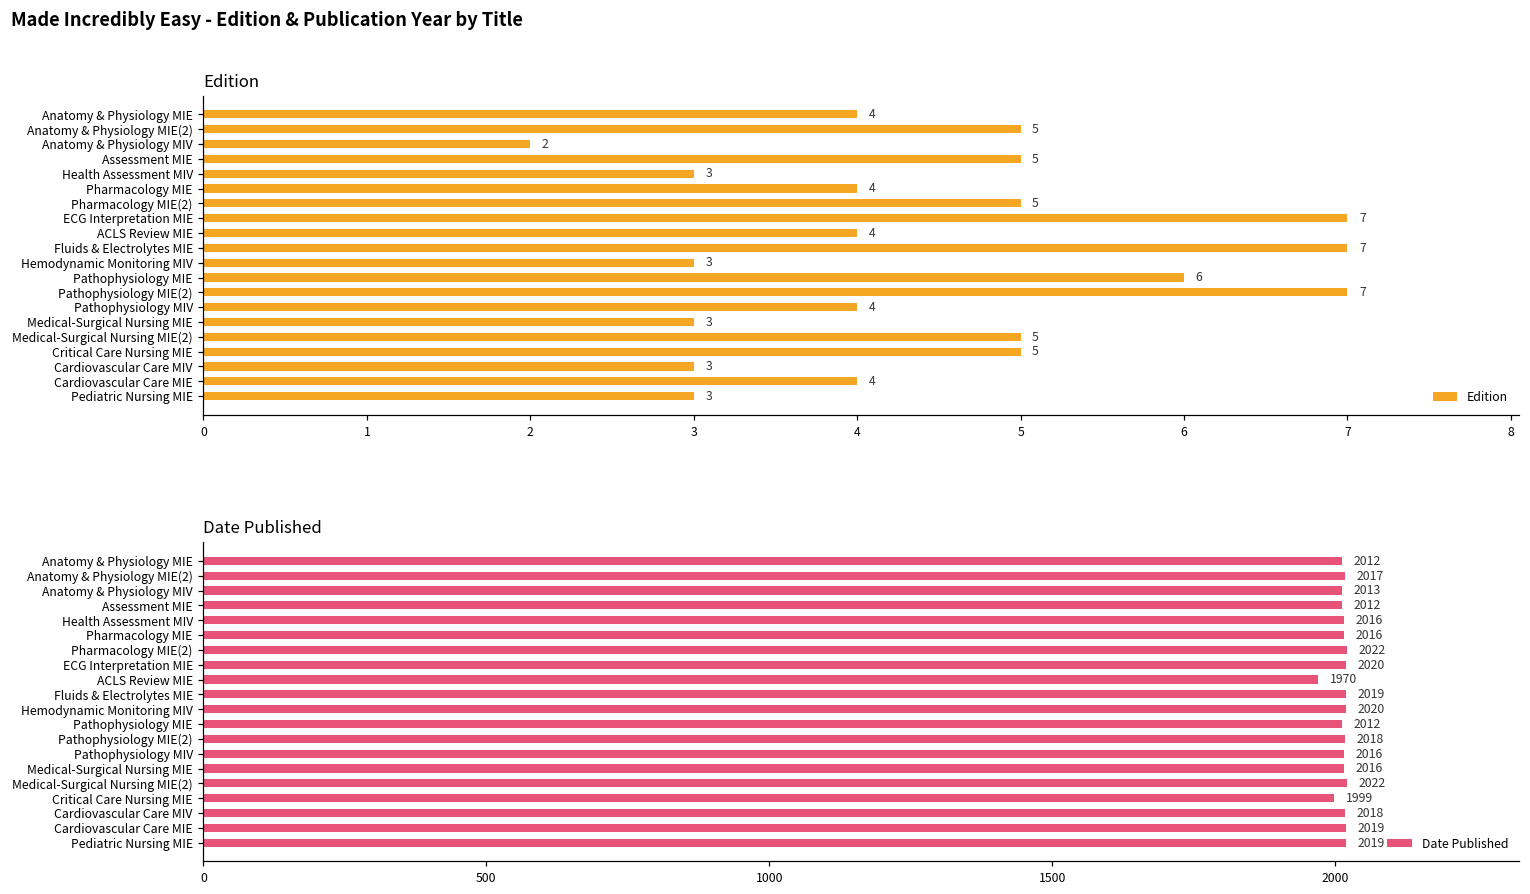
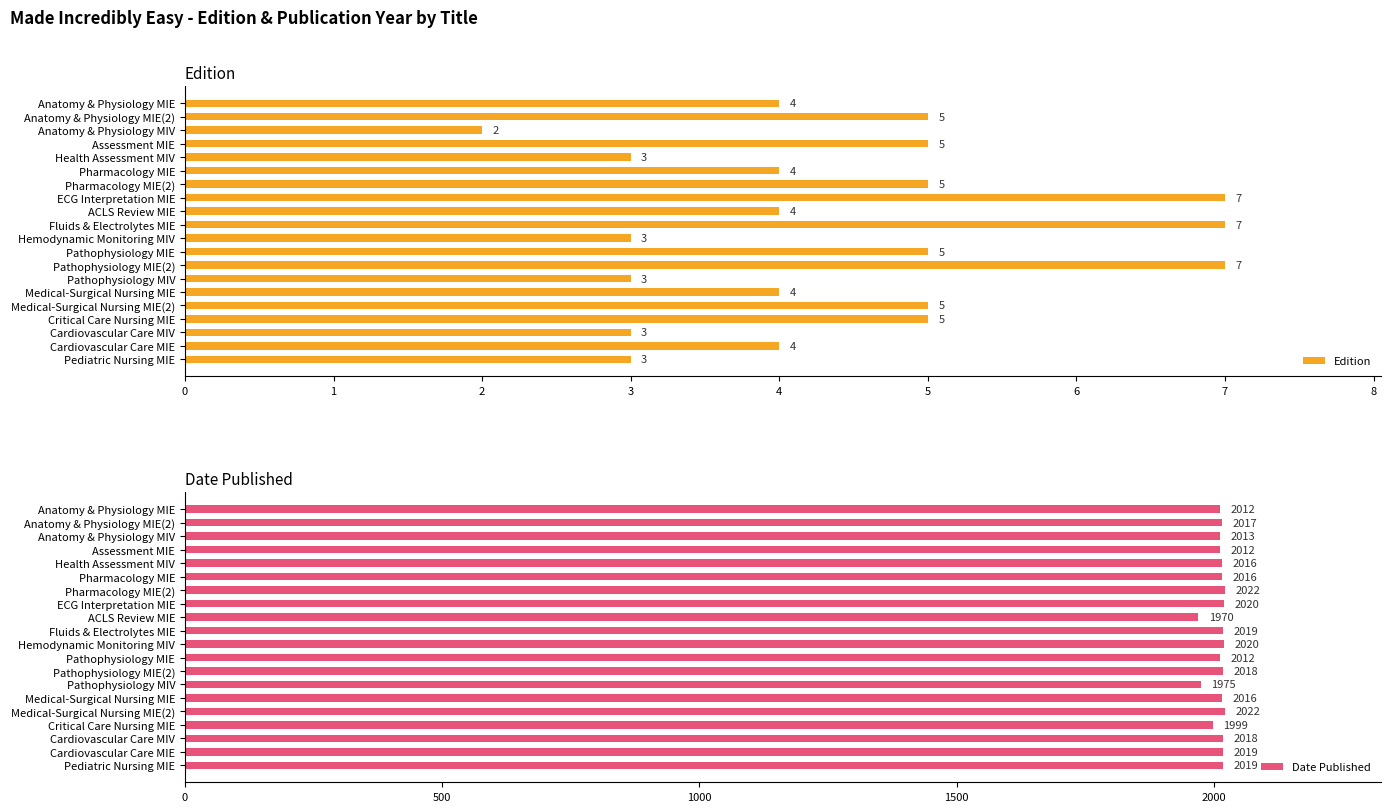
Edition, Pathophysiology MIE: 6 -> 5
Edition, Pathophysiology MIV: 4 -> 3
Edition, Medical-Surgical Nursing MIE: 3 -> 4
Date Published, Pathophysiology MIV: 2016 -> 1975
